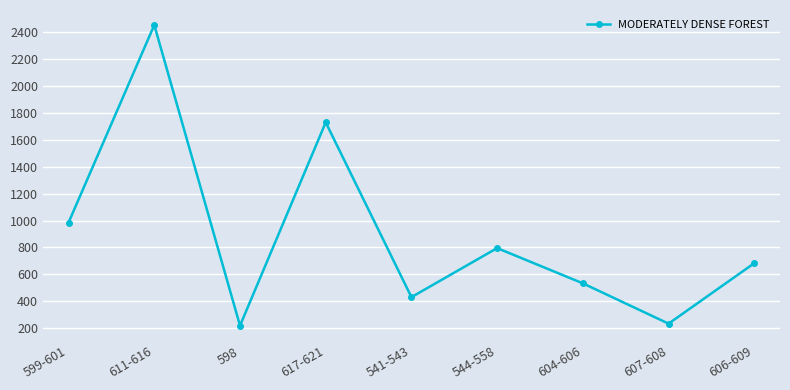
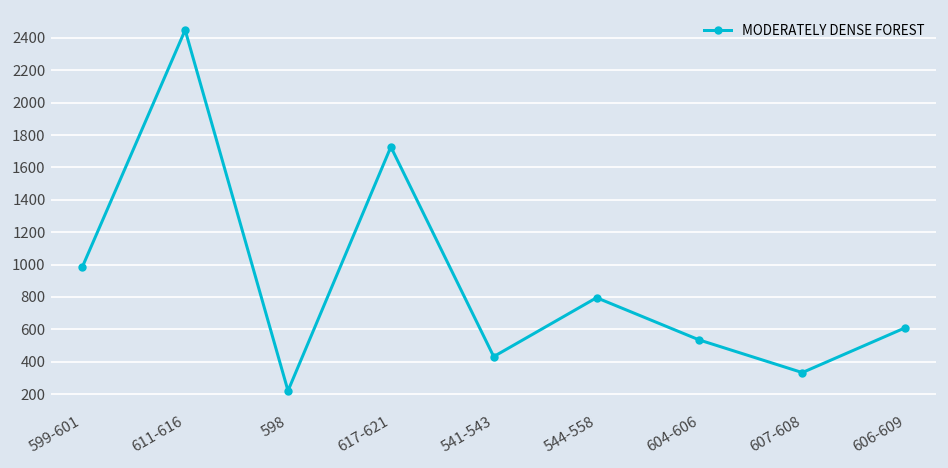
607-608: 240 -> 330
606-609: 680 -> 610
